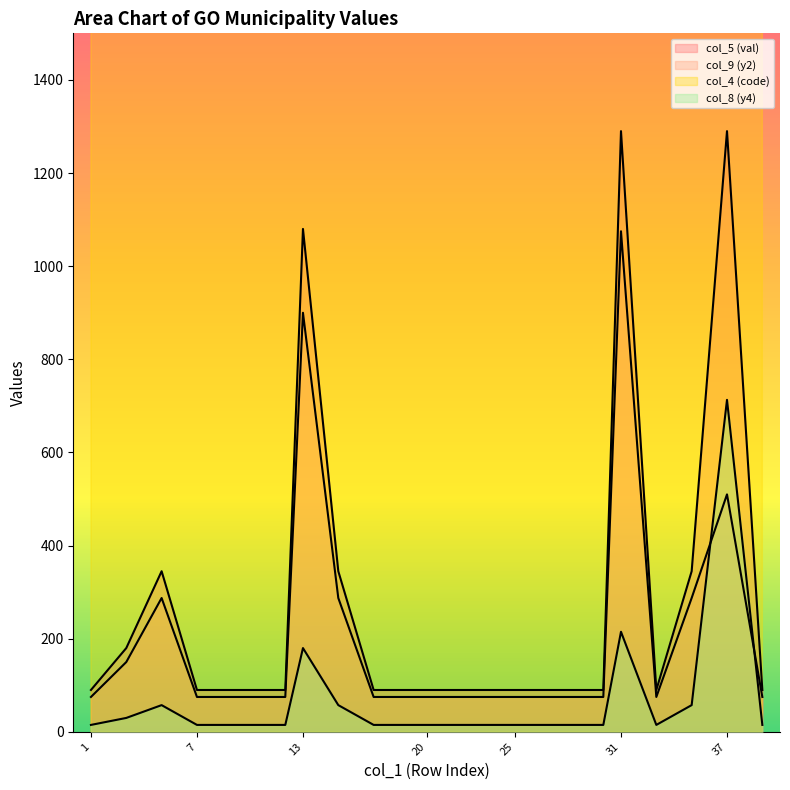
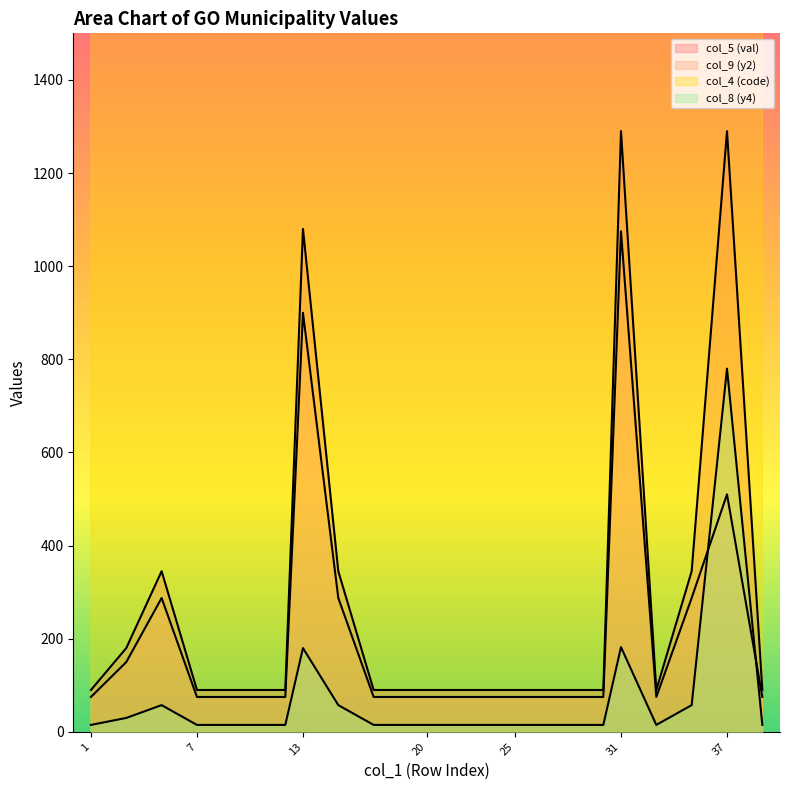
col_8 (y4), 31: 220 -> 180
col_8 (y4), 37: 710 -> 780
